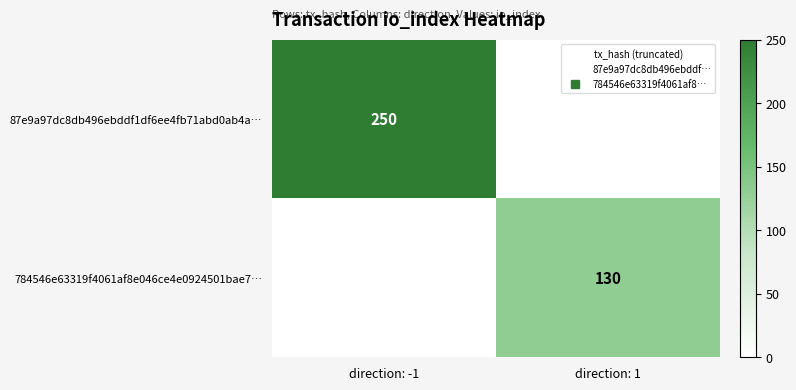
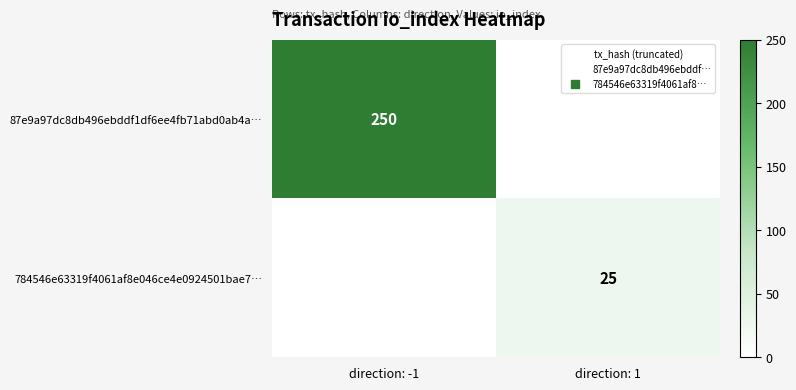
784546e63319f4061af8e046ce4e0924501bae7…, direction: 1: 130 -> 25
